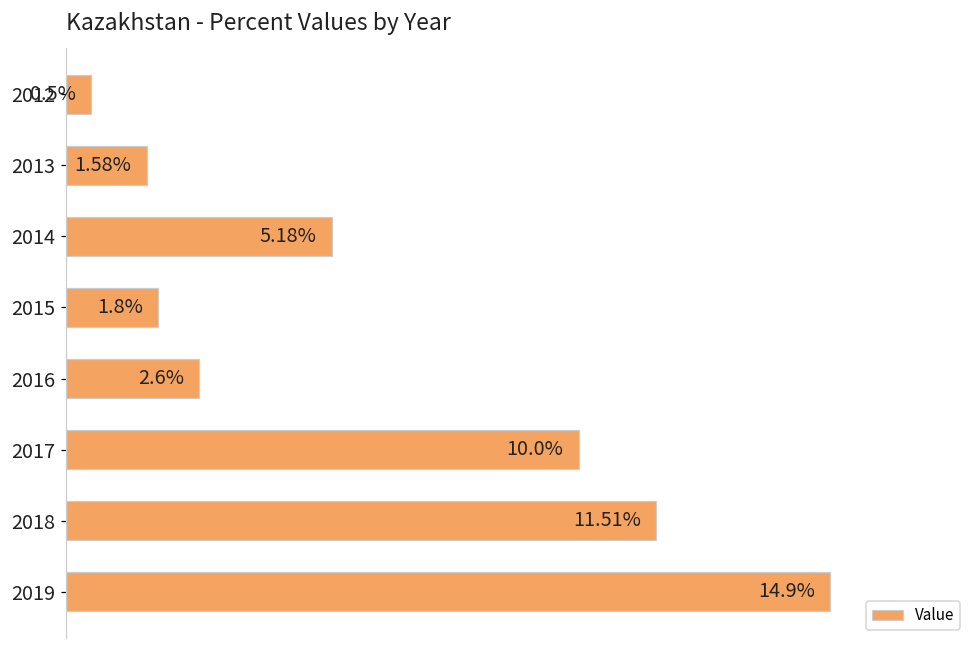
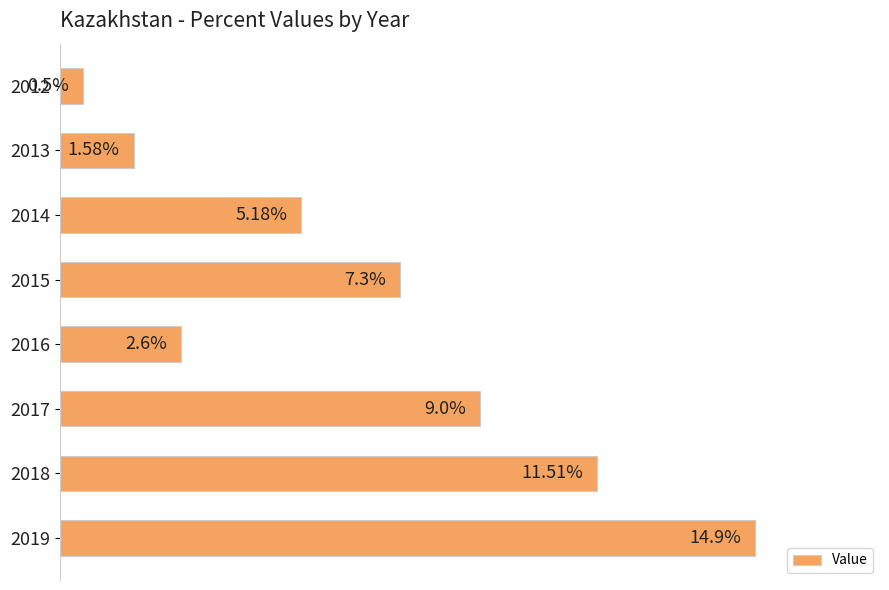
2015: 1.8% -> 7.3%
2017: 10.0% -> 9.0%
